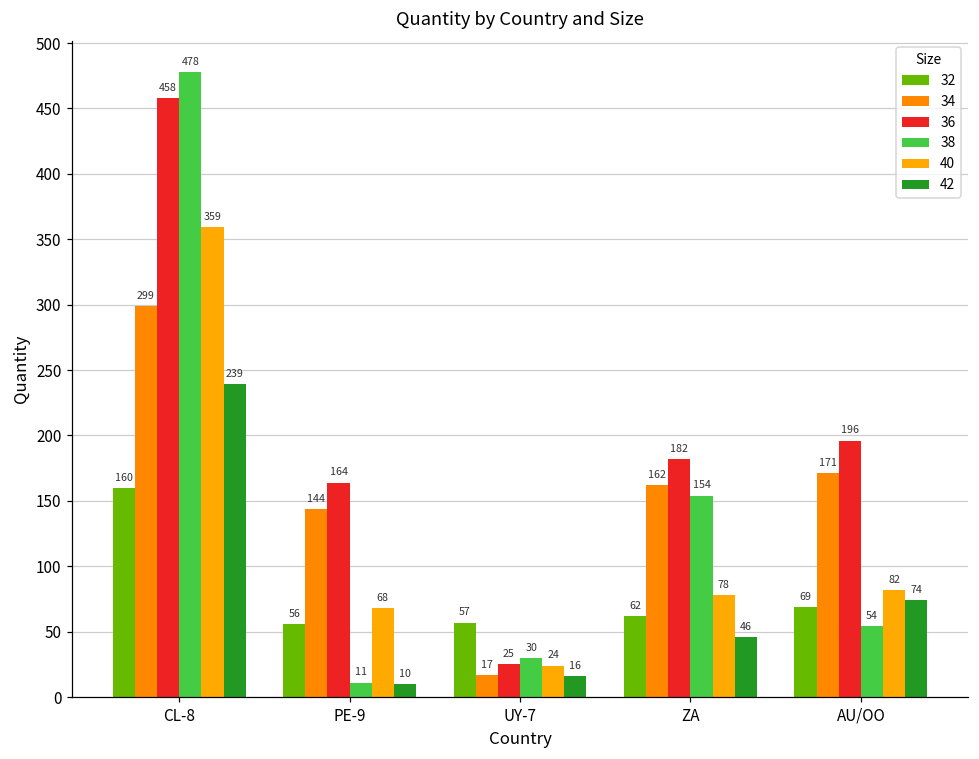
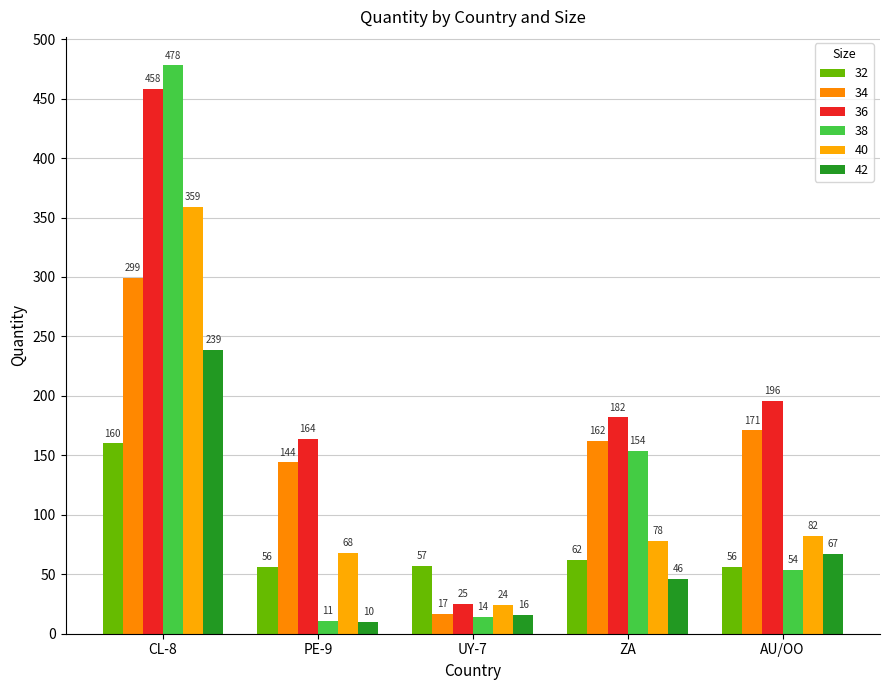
38, UY-7: 30 -> 14
32, AU/OO: 69 -> 56
42, AU/OO: 74 -> 67
